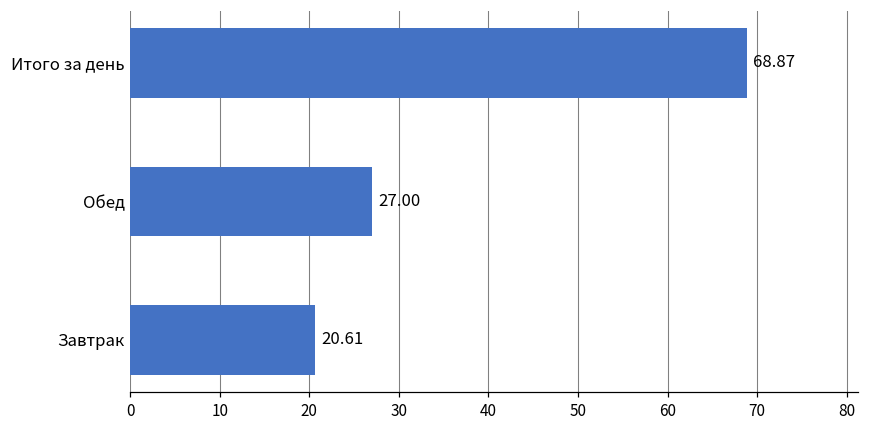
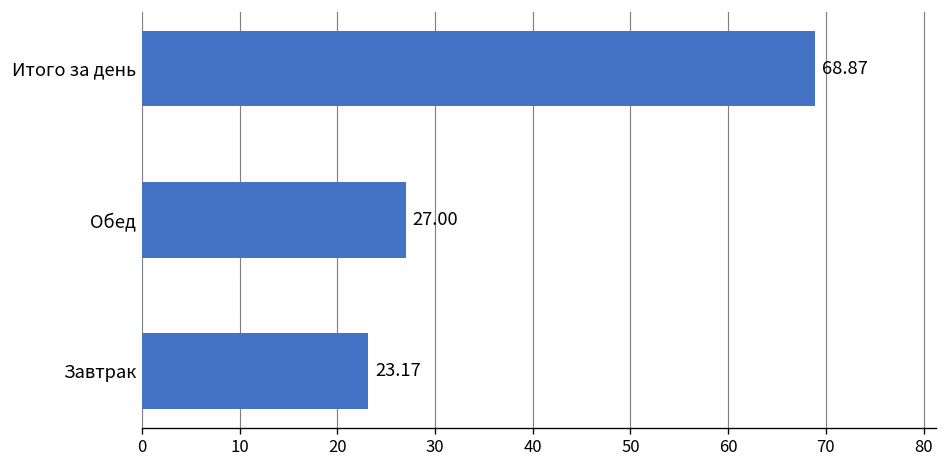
Завтрак: 20.61 -> 23.17
